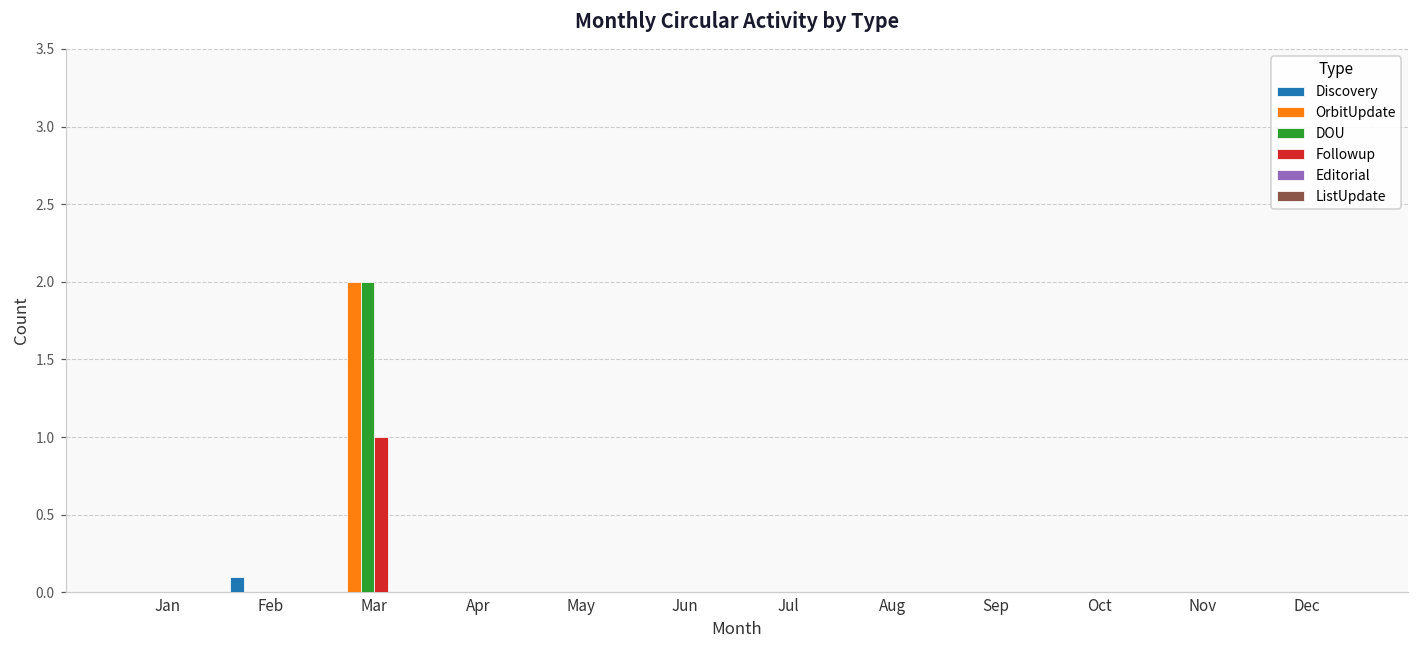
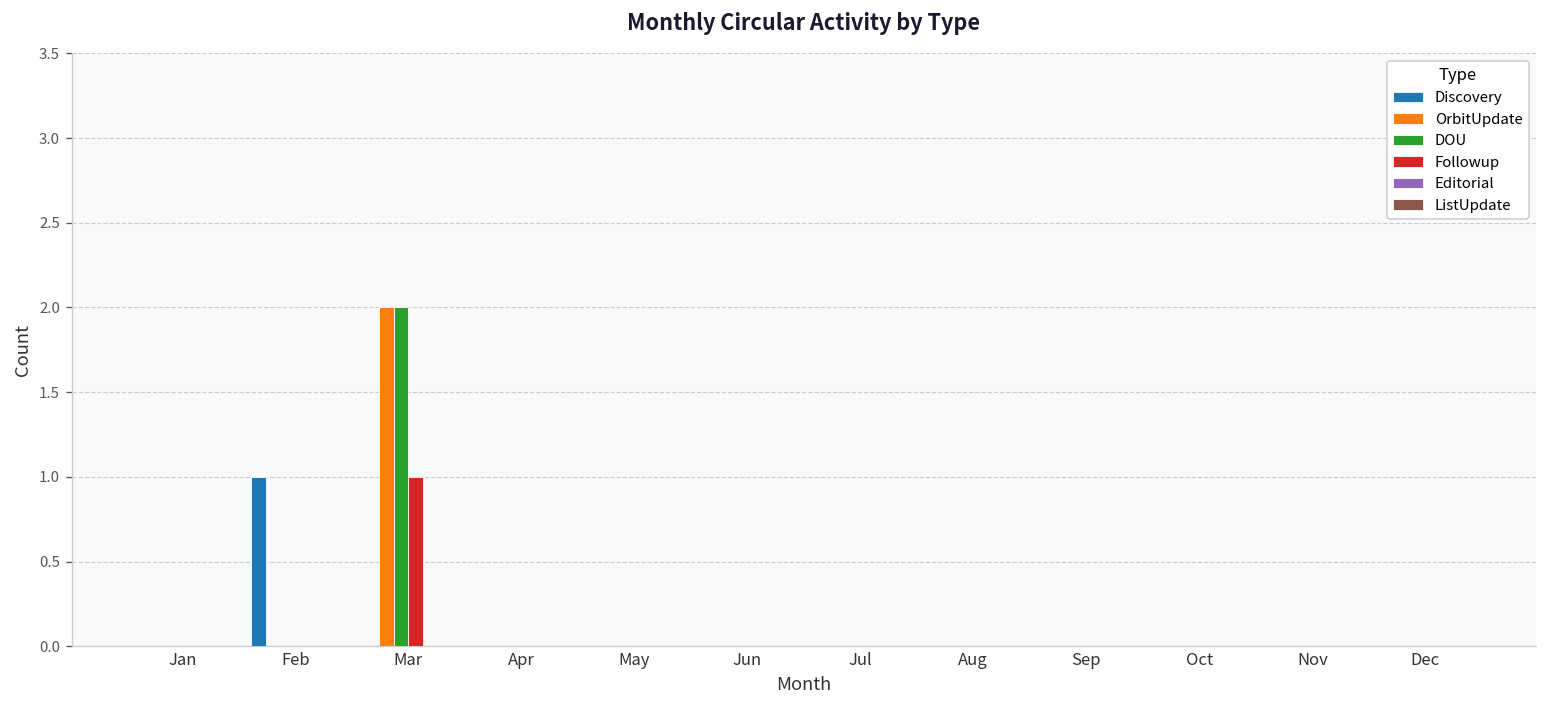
Discovery, Feb: 0.1 -> 1.0
